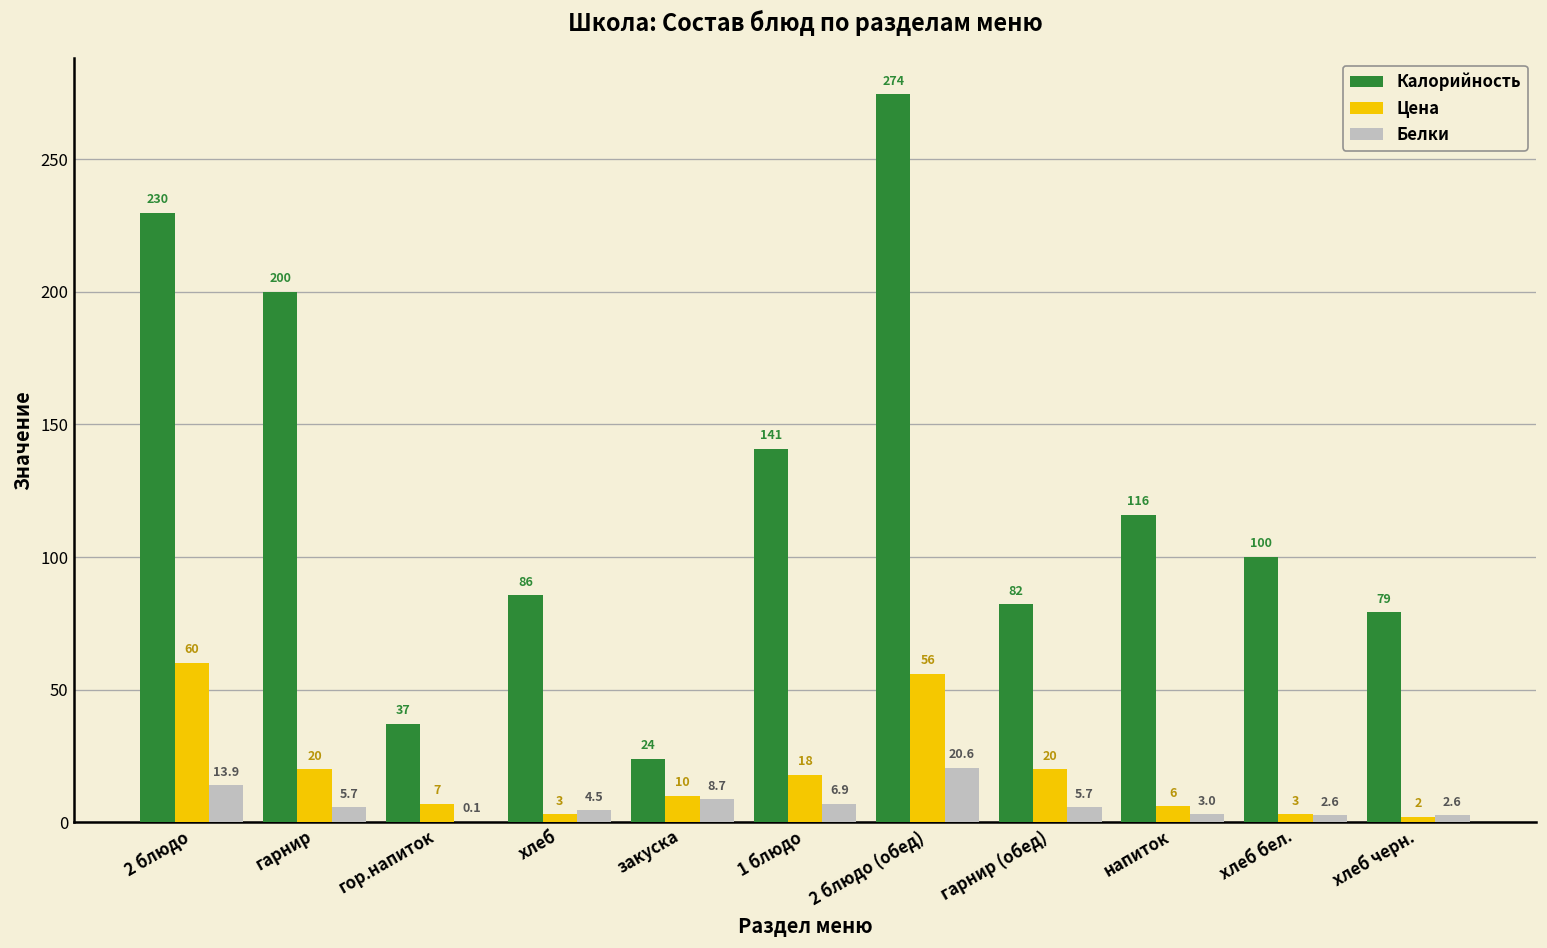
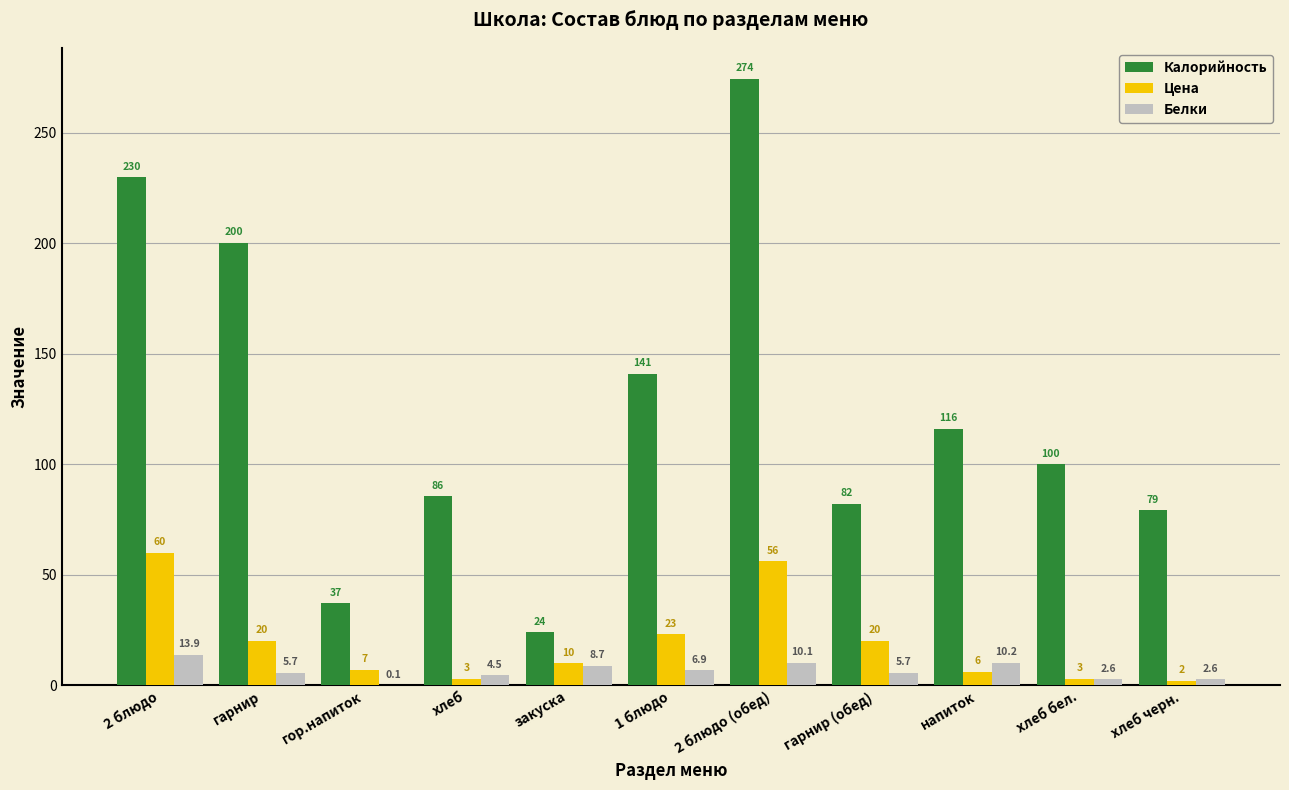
Цена, 1 блюдо: 18 -> 23
Белки, 2 блюдо (обед): 20.6 -> 10.1
Белки, напиток: 3.0 -> 10.2
